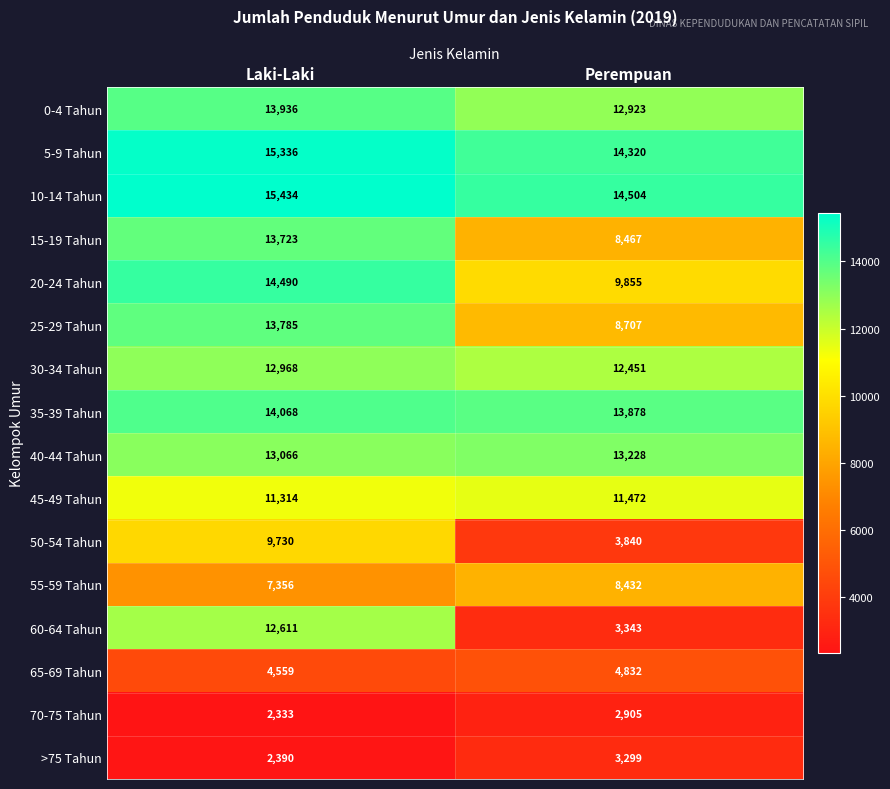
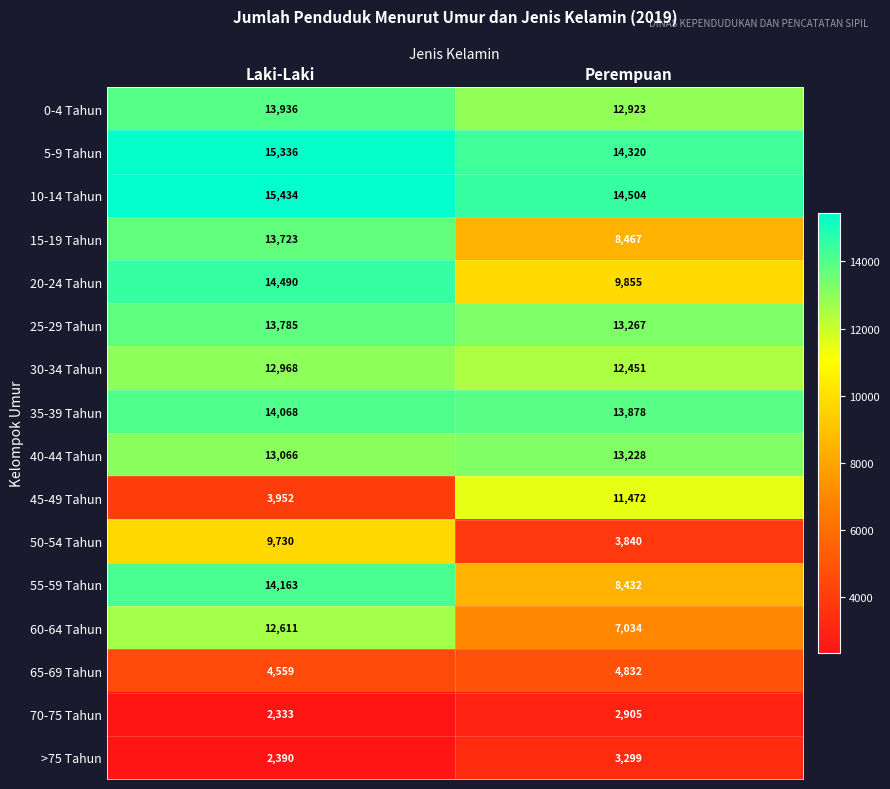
25-29 Tahun, Perempuan: 8,707 -> 13,267
45-49 Tahun, Laki-Laki: 11,314 -> 3,952
55-59 Tahun, Laki-Laki: 7,356 -> 14,163
60-64 Tahun, Perempuan: 3,343 -> 7,034
